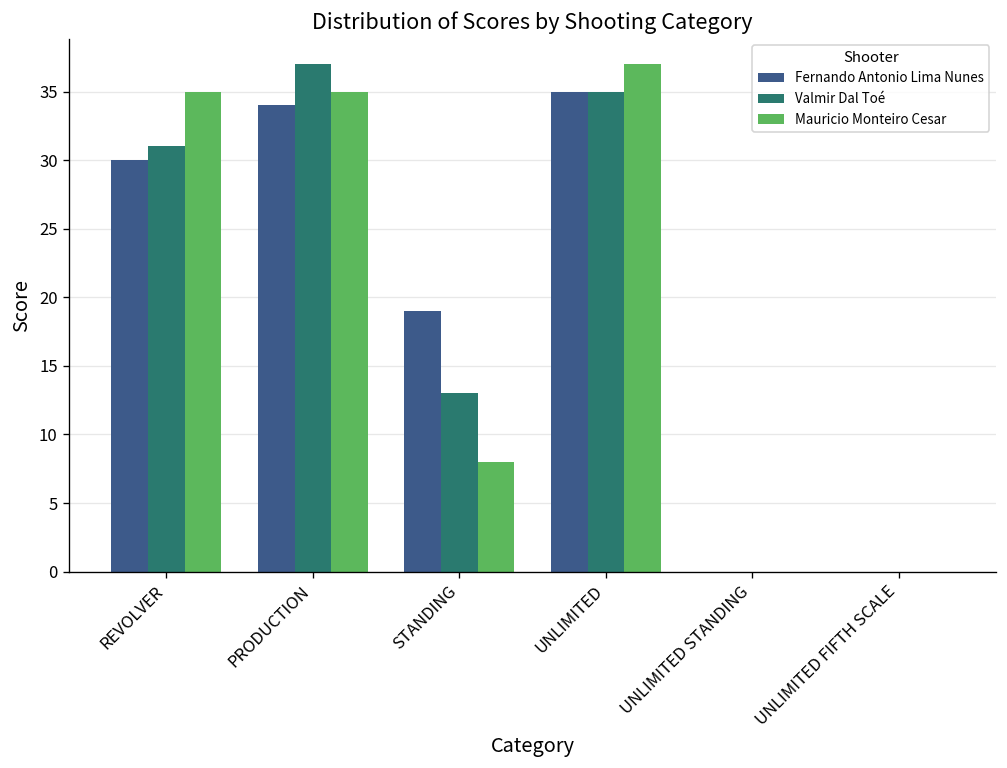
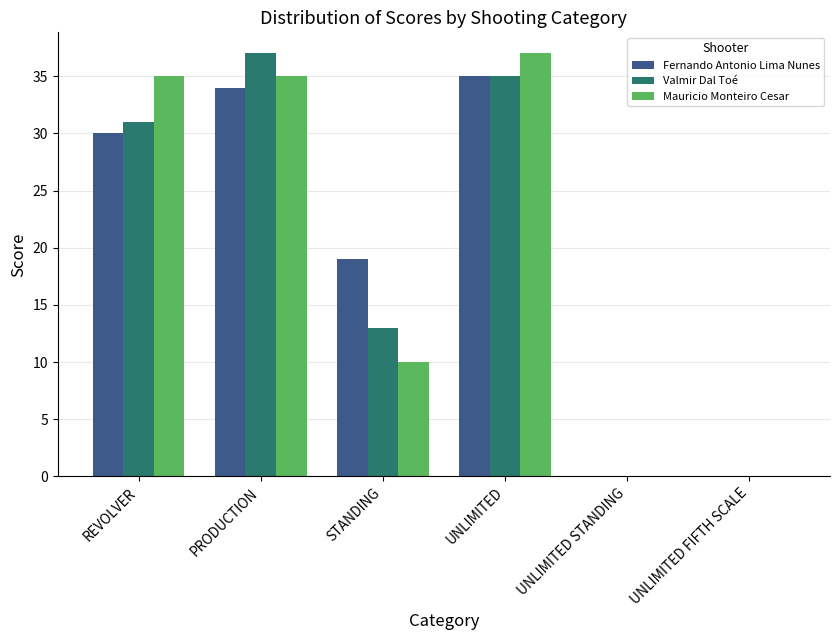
Mauricio Monteiro Cesar, STANDING: 8 -> 10
